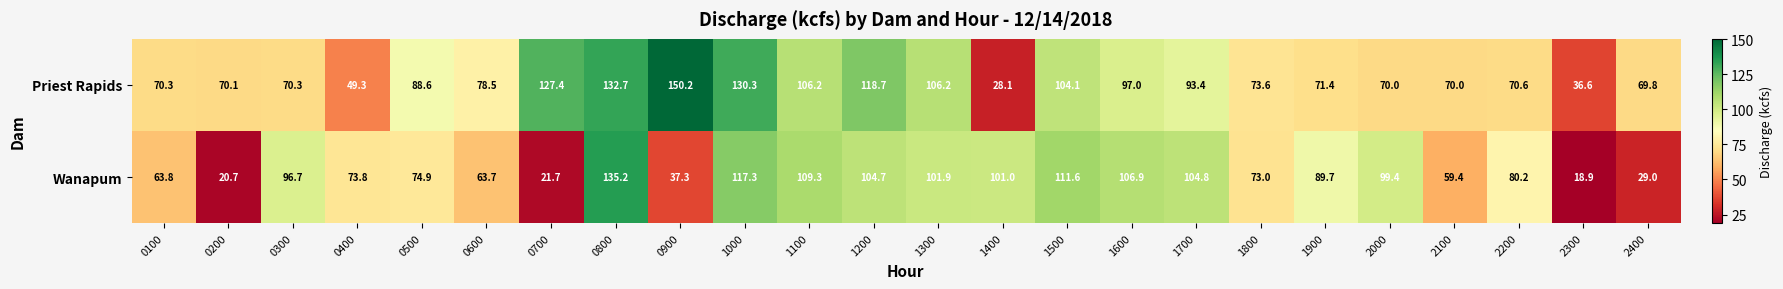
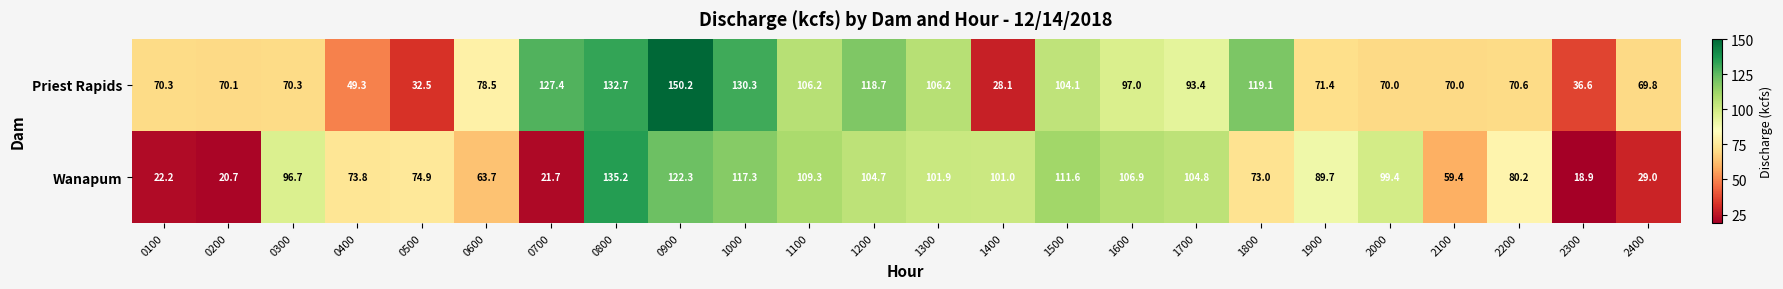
Priest Rapids, 0500: 88.6 -> 32.5
Priest Rapids, 1800: 73.6 -> 119.1
Wanapum, 0100: 63.8 -> 22.2
Wanapum, 0900: 37.3 -> 122.3
